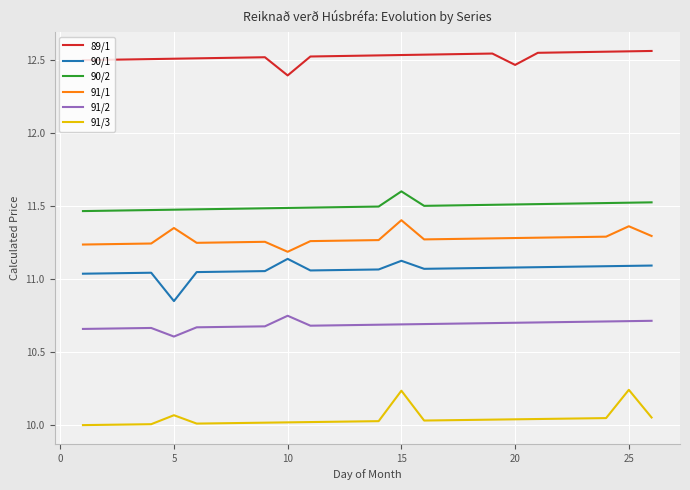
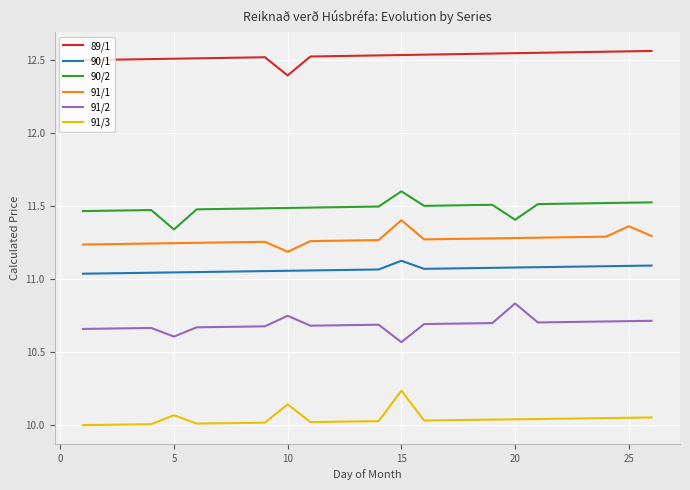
90/1, 5: 10.85 -> 11.05
90/2, 5: 11.48 -> 11.34
91/1, 5: 11.35 -> 11.25
90/1, 10: 11.14 -> 11.06
91/3, 10: 10.02 -> 10.14
91/2, 15: 10.69 -> 10.57
89/1, 20: 12.47 -> 12.55
90/2, 20: 11.51 -> 11.41
91/2, 20: 10.70 -> 10.83
91/3, 25: 10.24 -> 10.05
